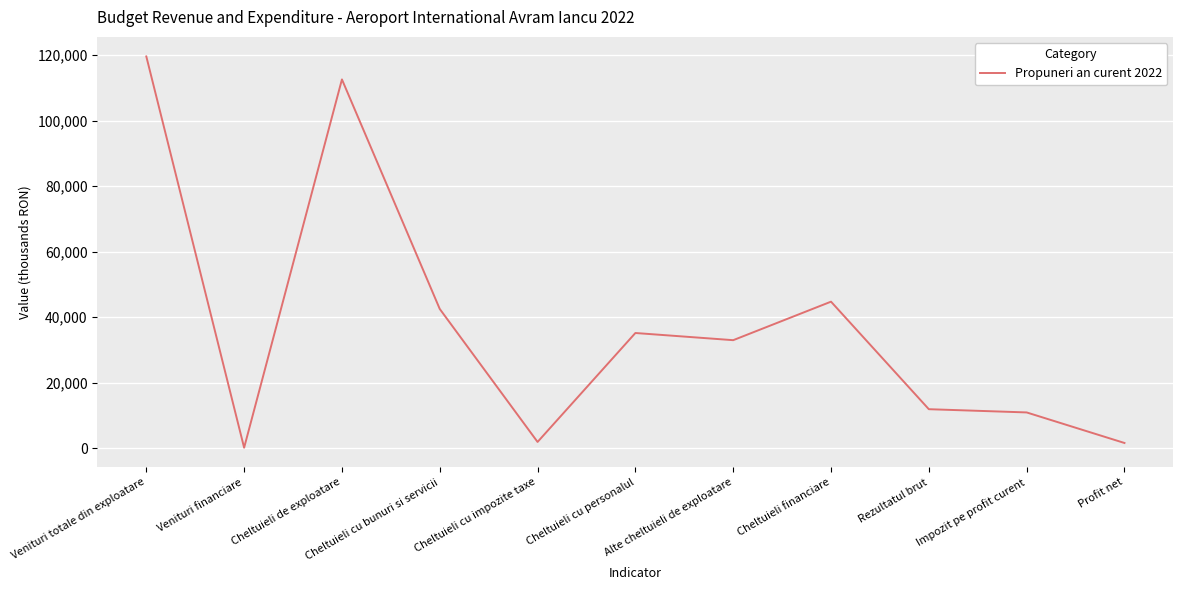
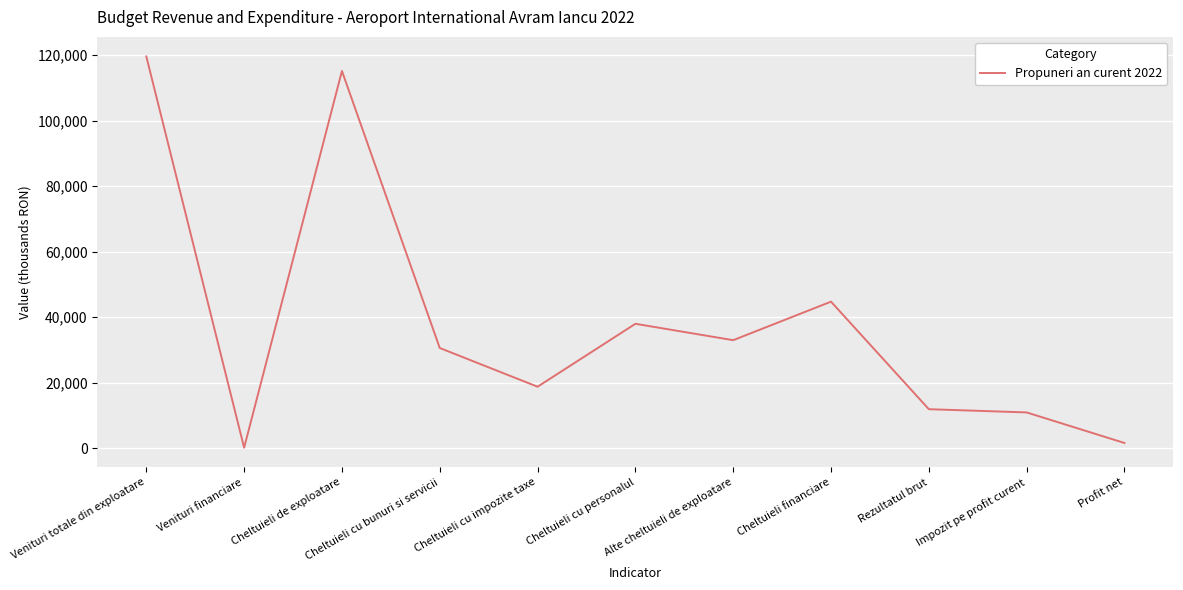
Cheltuieli de exploatare: 113,000 -> 115,000
Cheltuieli cu bunuri si servicii: 43,000 -> 31,000
Cheltuieli cu impozite taxe: 2,000 -> 19,000
Cheltuieli cu personalul: 35,000 -> 38,000
